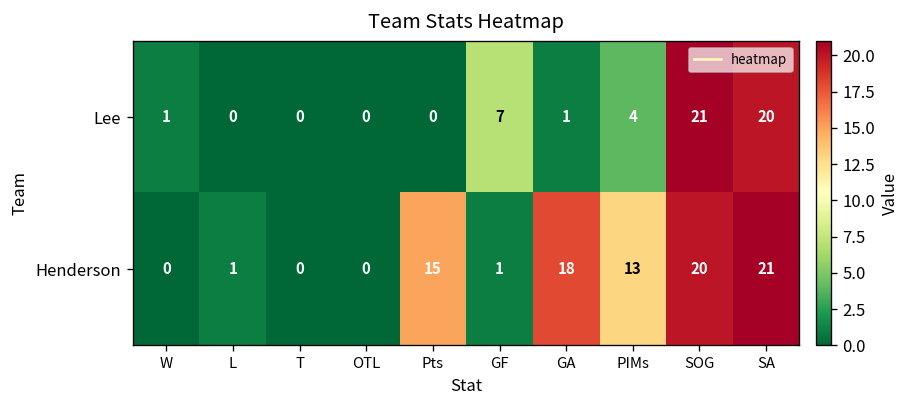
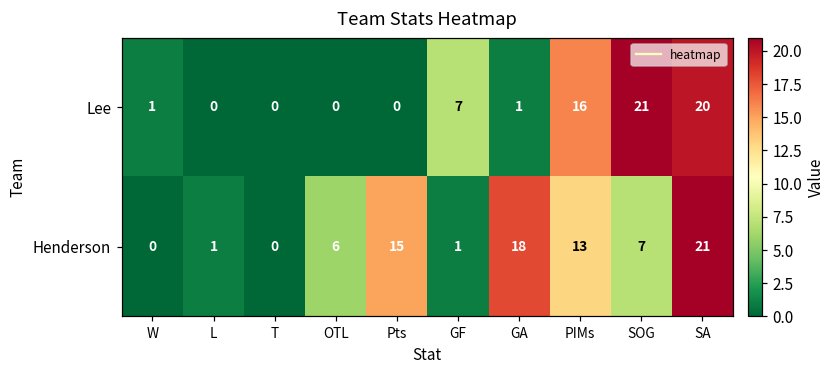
Lee, PIMs: 4 -> 16
Henderson, OTL: 0 -> 6
Henderson, SOG: 20 -> 7
